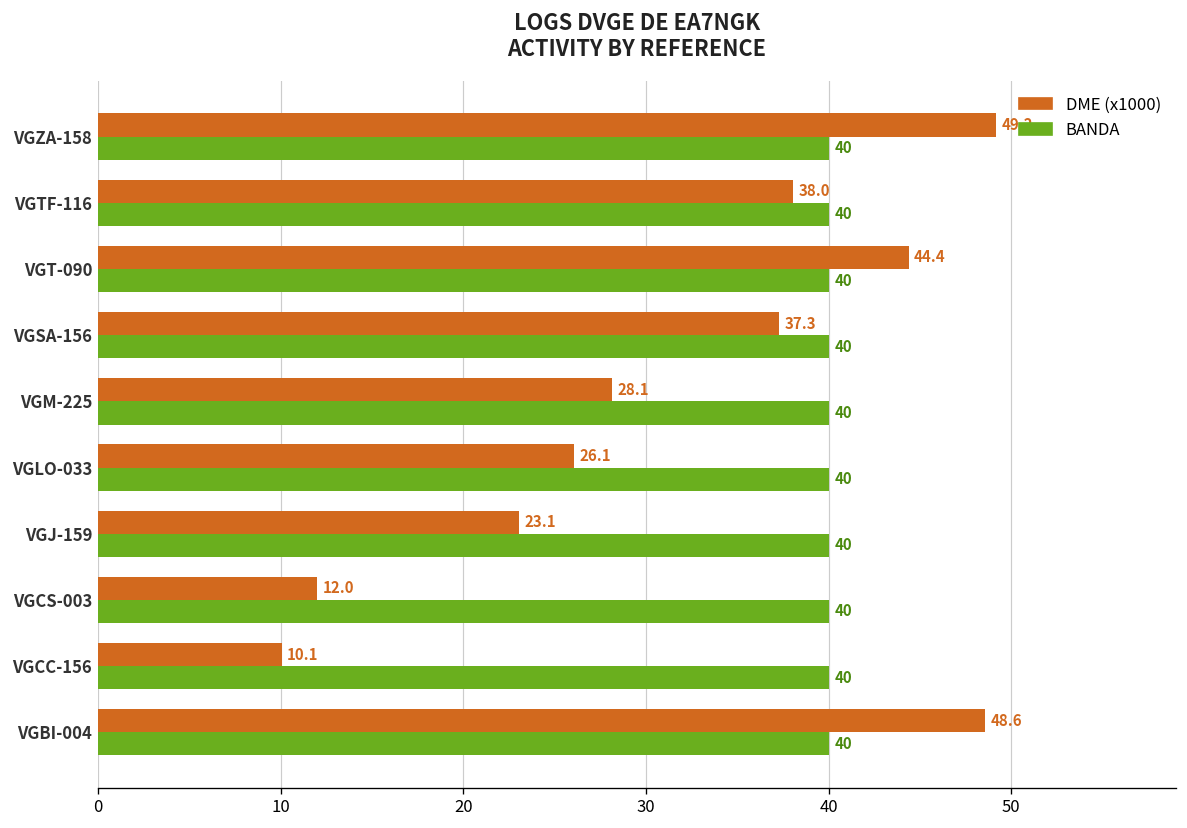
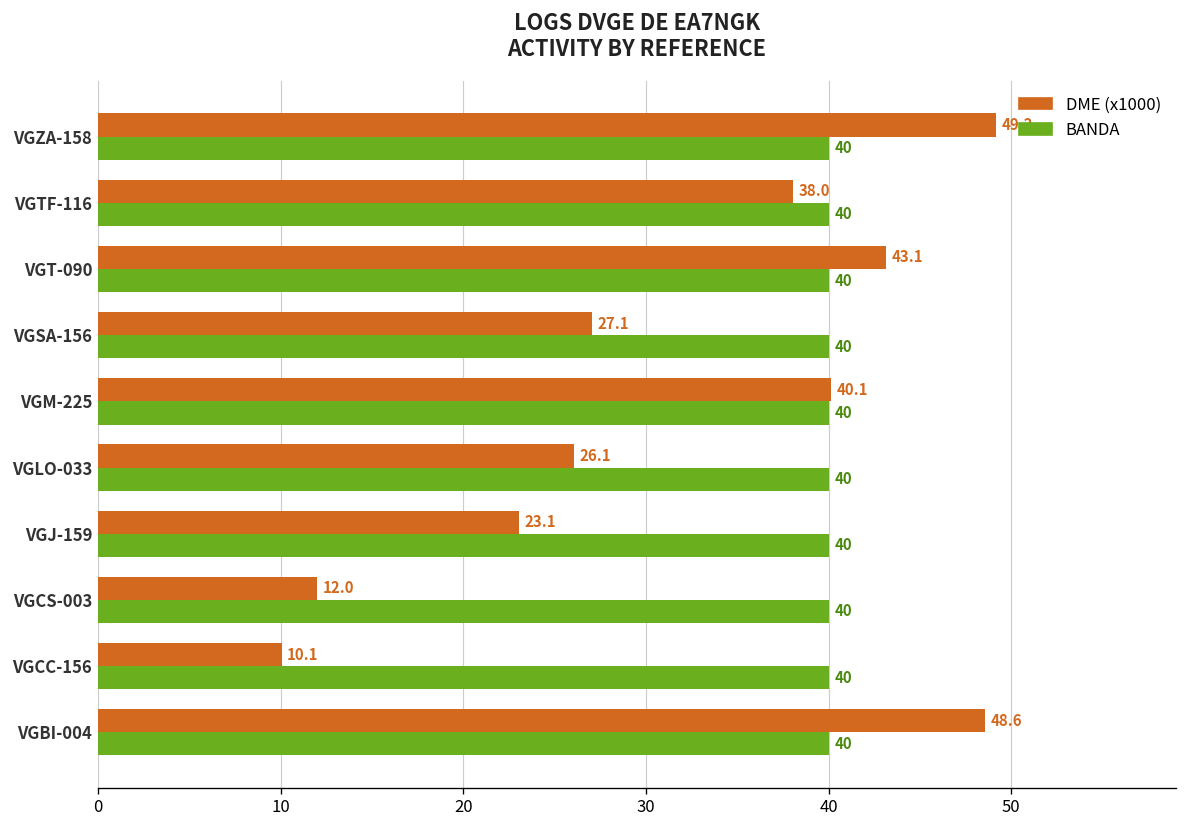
DME (x1000), VGT-090: 44.4 -> 43.1
DME (x1000), VGSA-156: 37.3 -> 27.1
DME (x1000), VGM-225: 28.1 -> 40.1
